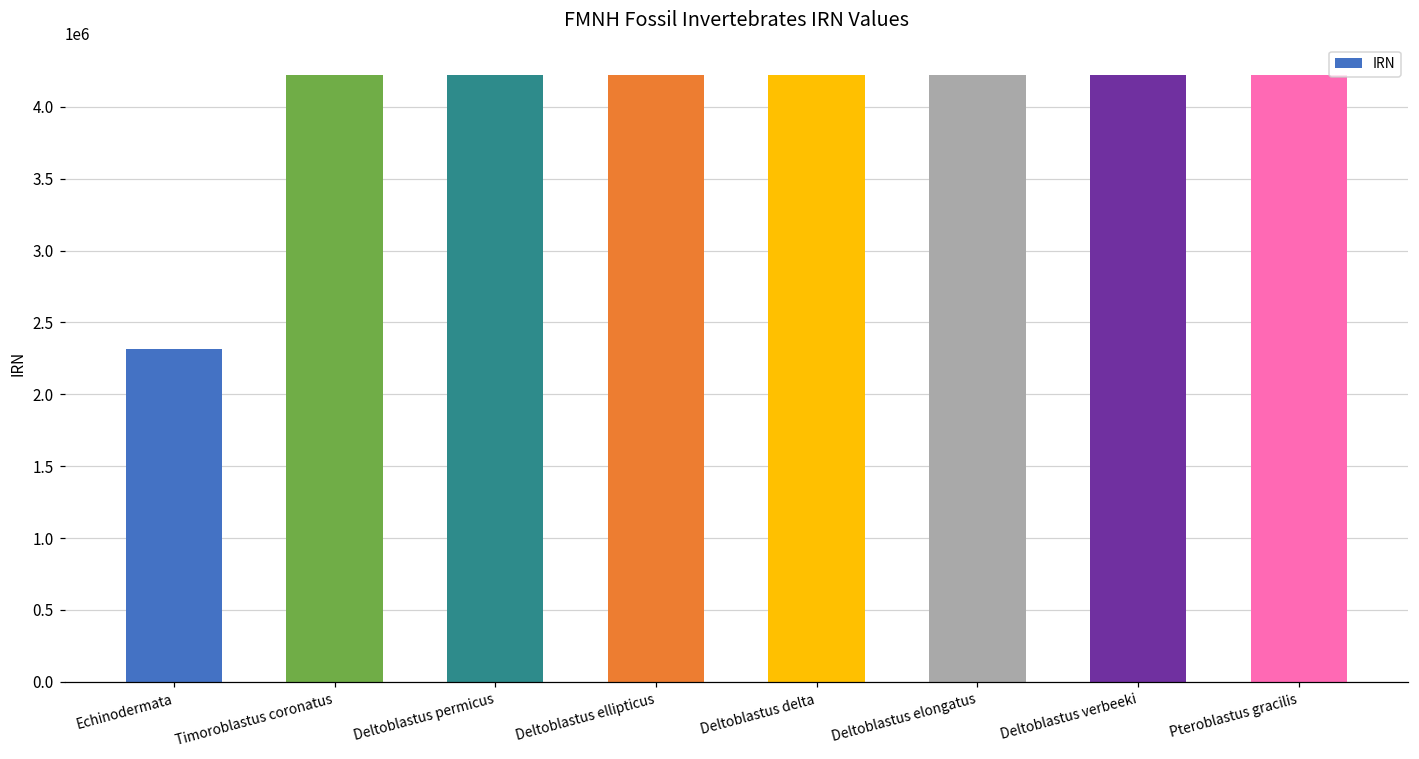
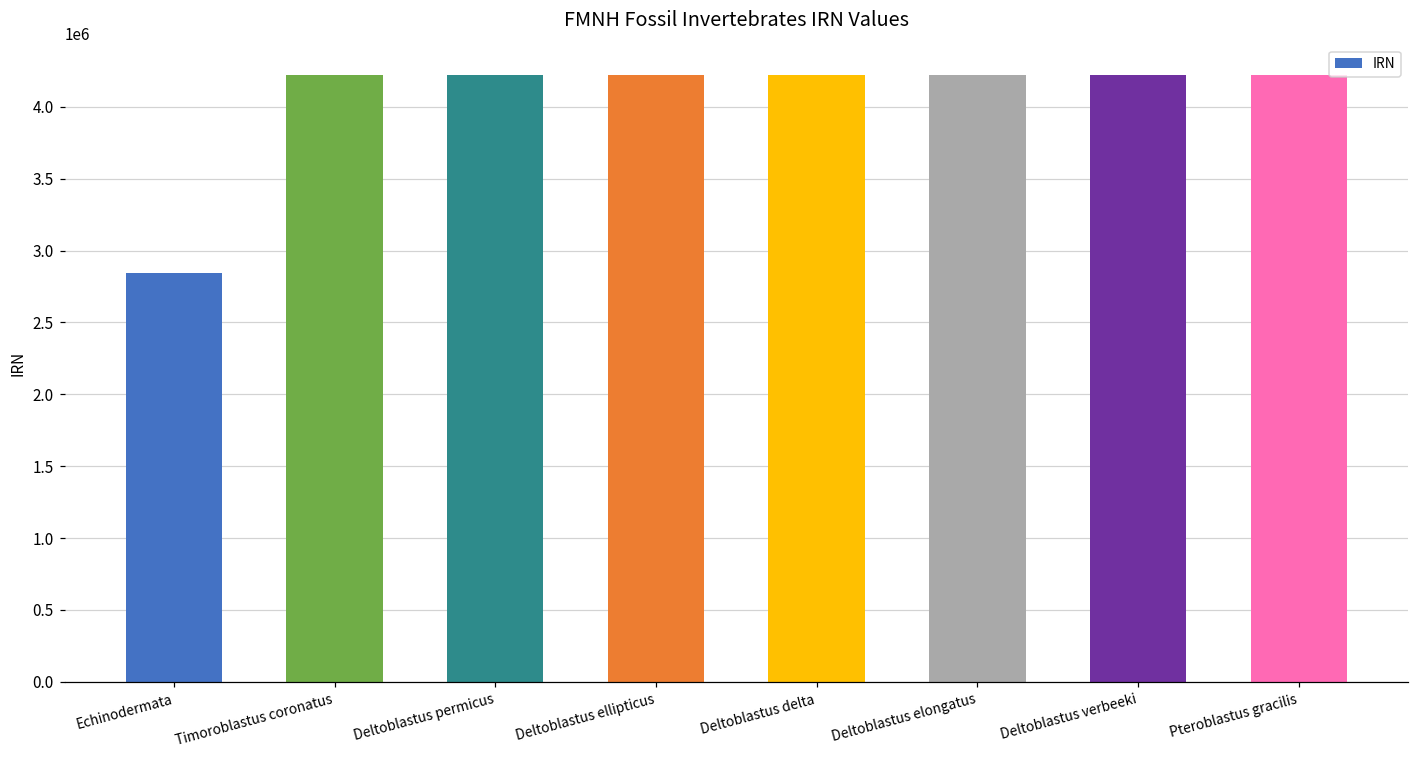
Echinodermata: 2310000 -> 2840000
